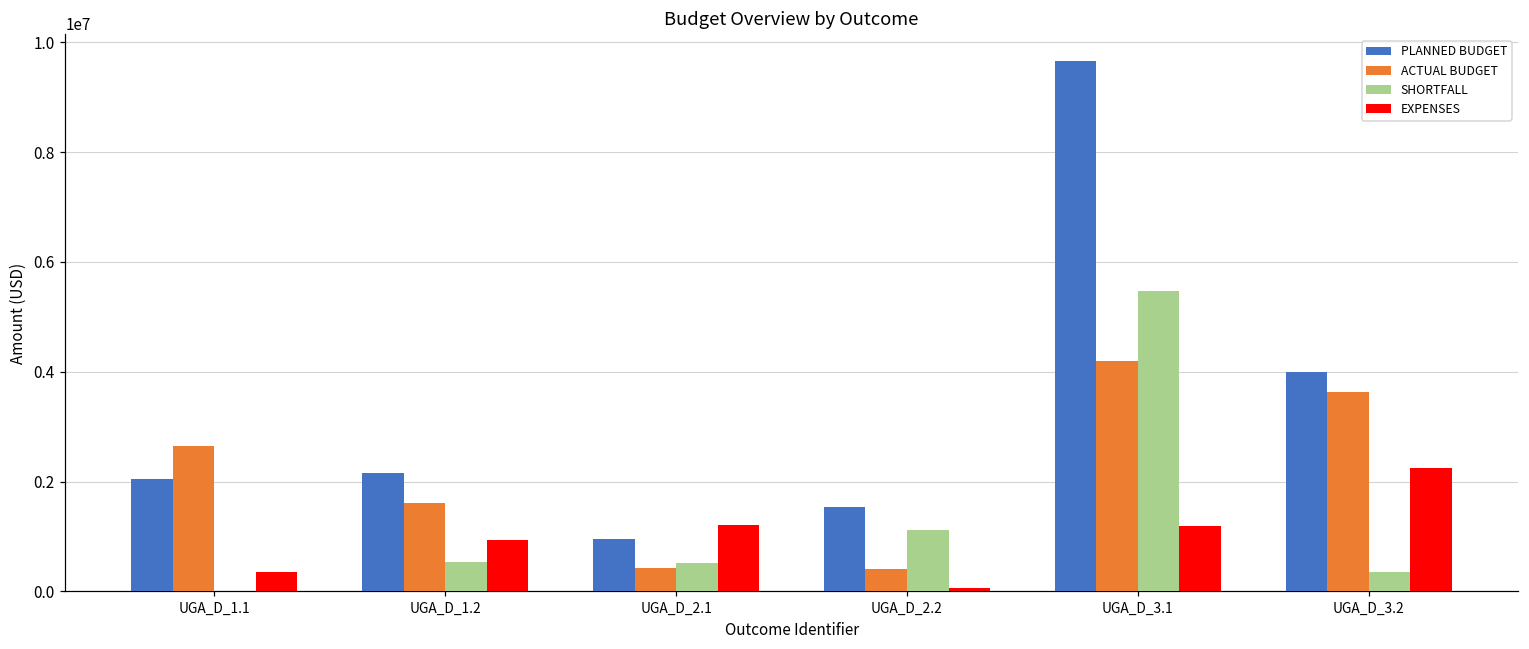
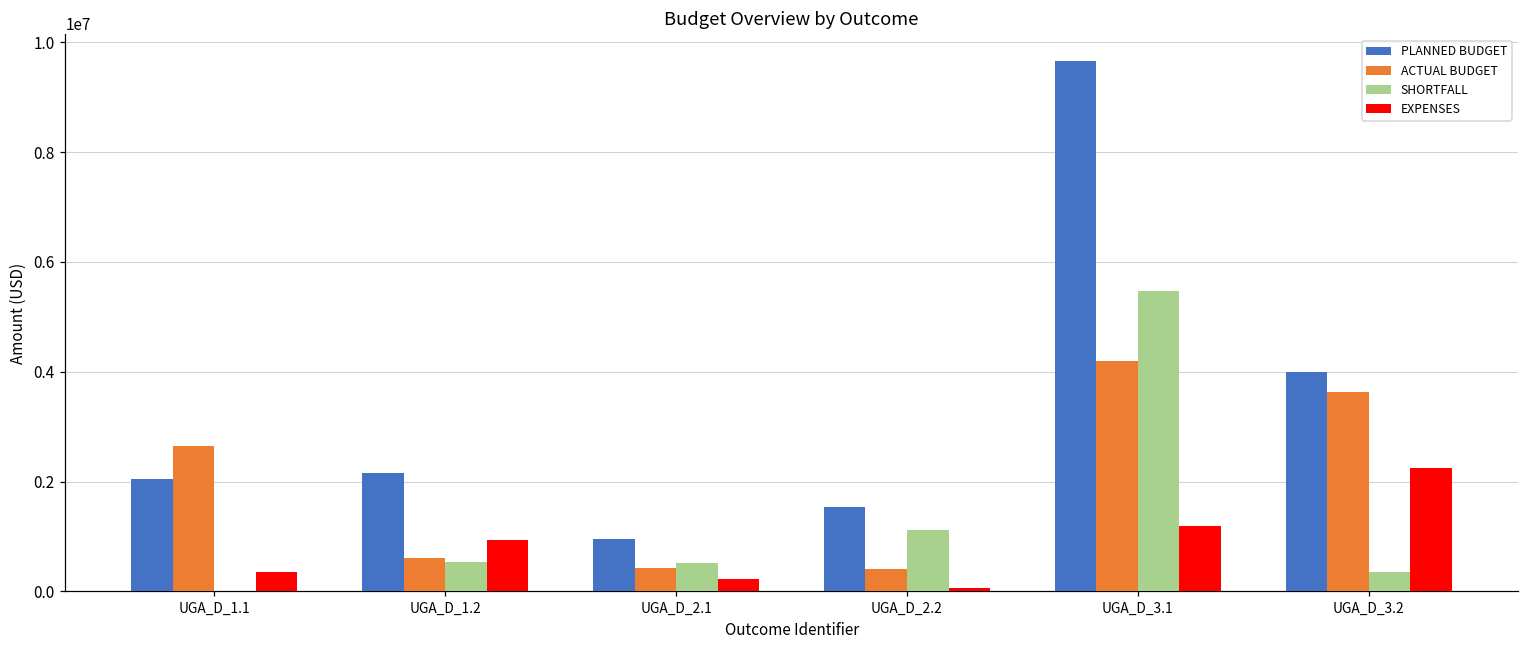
ACTUAL BUDGET, UGA_D_1.2: 1600000 -> 600000
EXPENSES, UGA_D_2.1: 1200000 -> 200000
